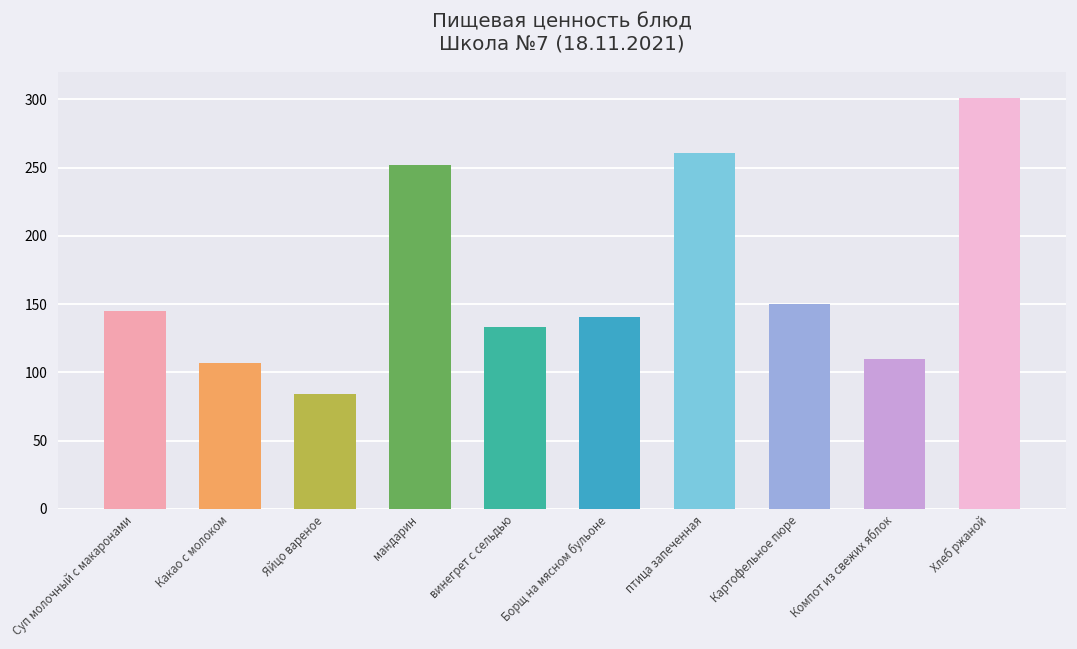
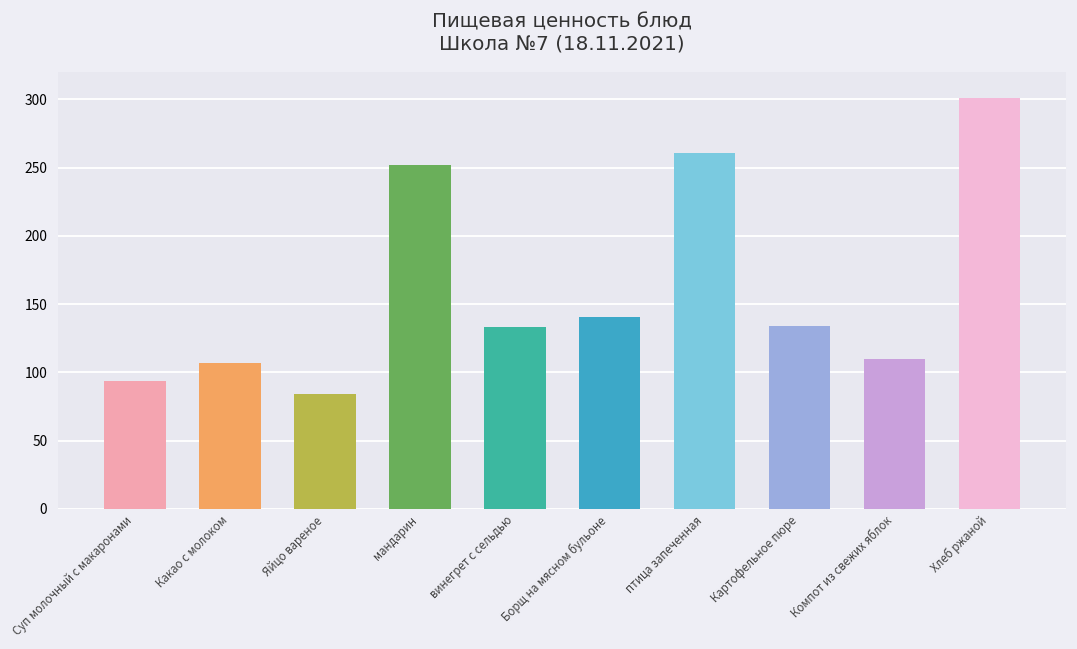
Суп молочный с макаронами: 145 -> 94
Картофельное пюре: 150 -> 134
